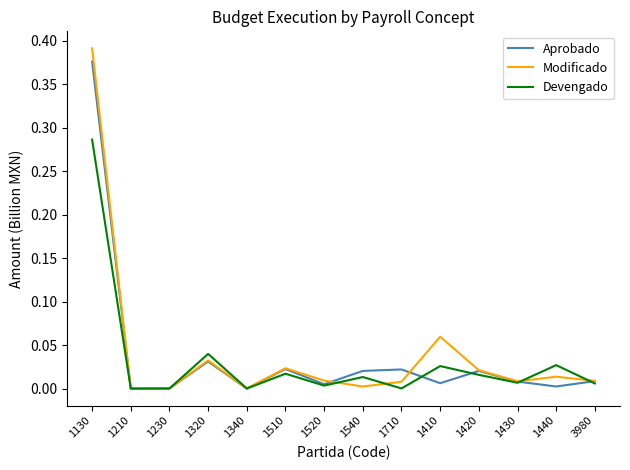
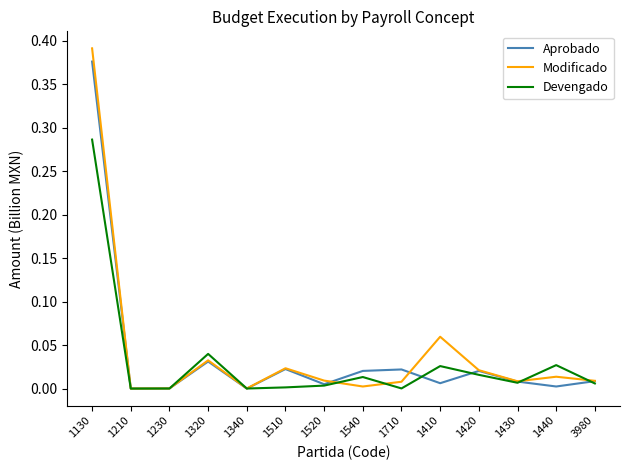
Devengado, 1510: 0.02 -> 0.00
